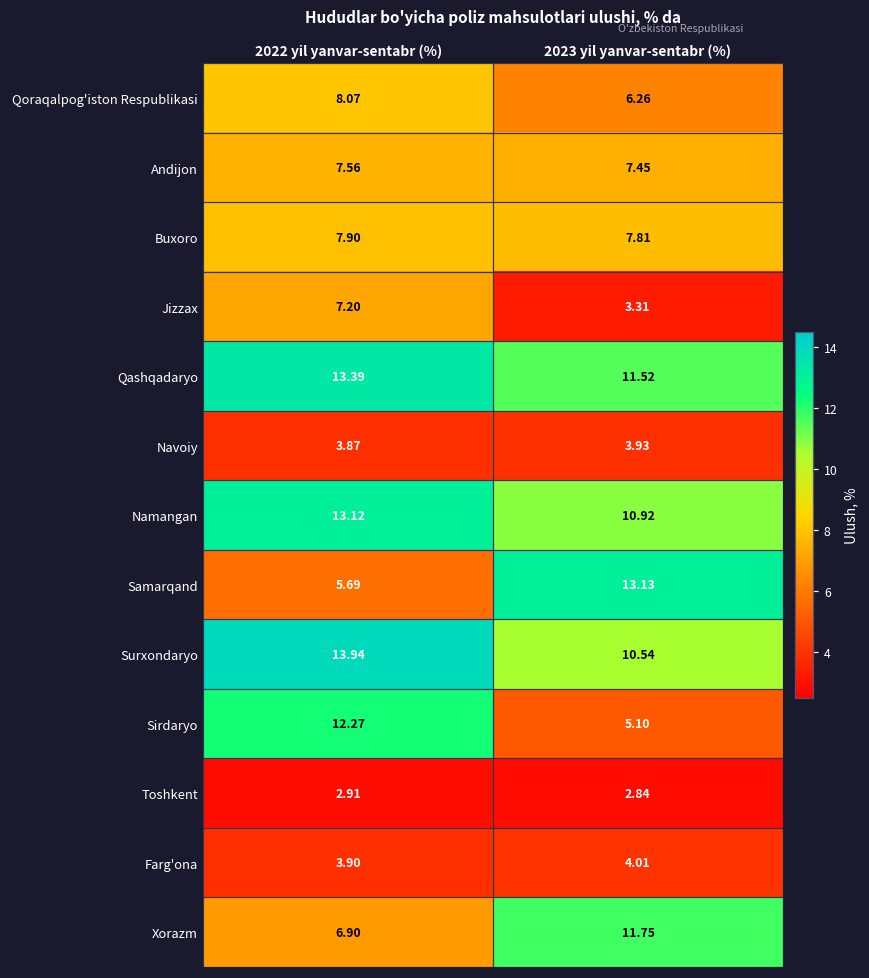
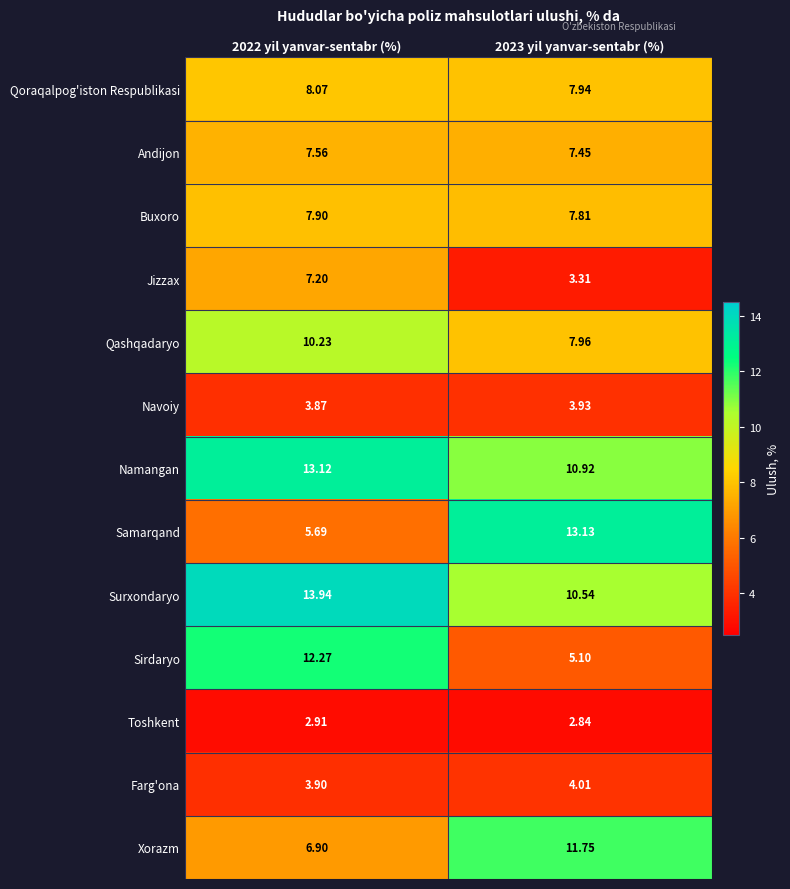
Qoraqalpog'iston Respublikasi, 2023 yil yanvar-sentabr (%): 6.26 -> 7.94
Qashqadaryo, 2022 yil yanvar-sentabr (%): 13.39 -> 10.23
Qashqadaryo, 2023 yil yanvar-sentabr (%): 11.52 -> 7.96
